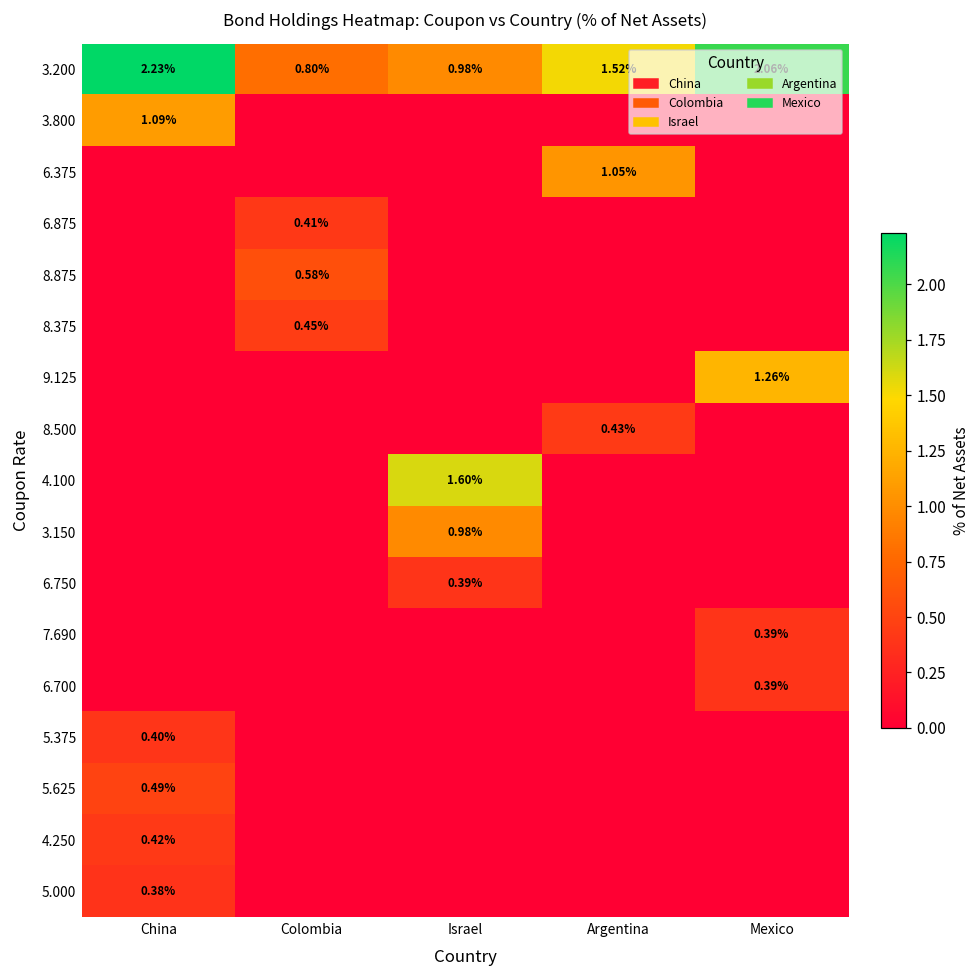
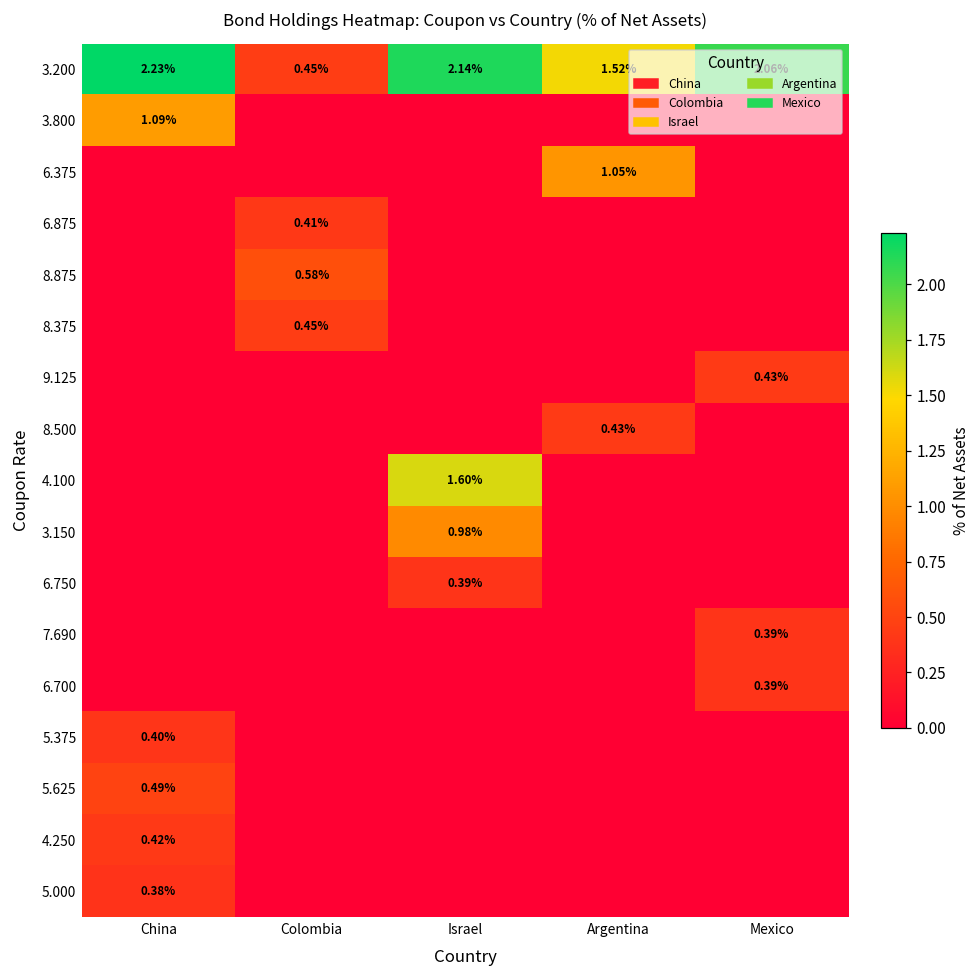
3.200, Colombia: 0.80% -> 0.45%
3.200, Israel: 0.98% -> 2.14%
9.125, Mexico: 1.26% -> 0.43%
